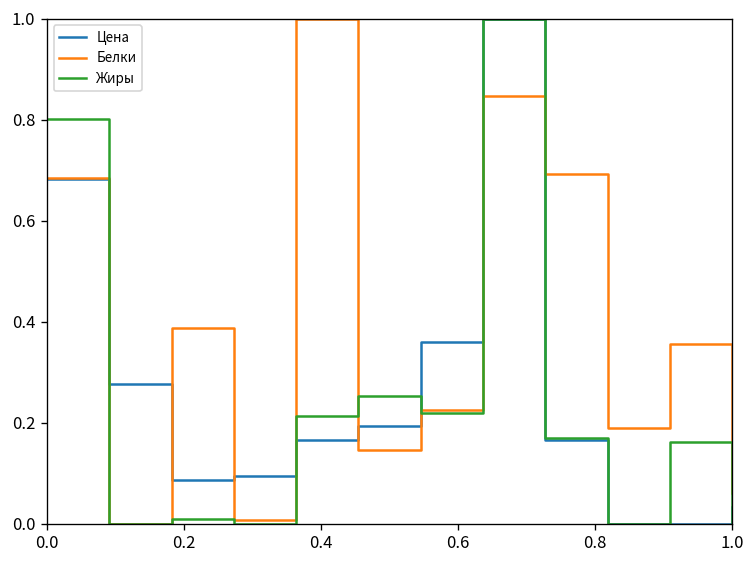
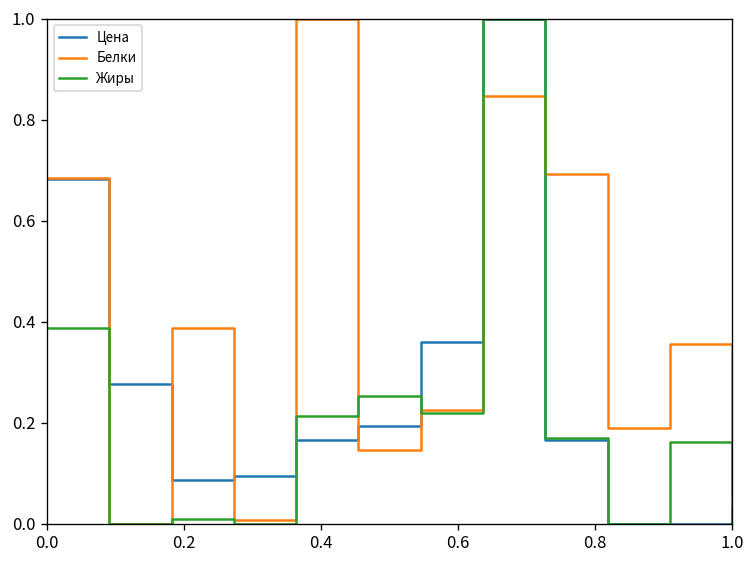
Жиры, 0.0: 0.80 -> 0.39
